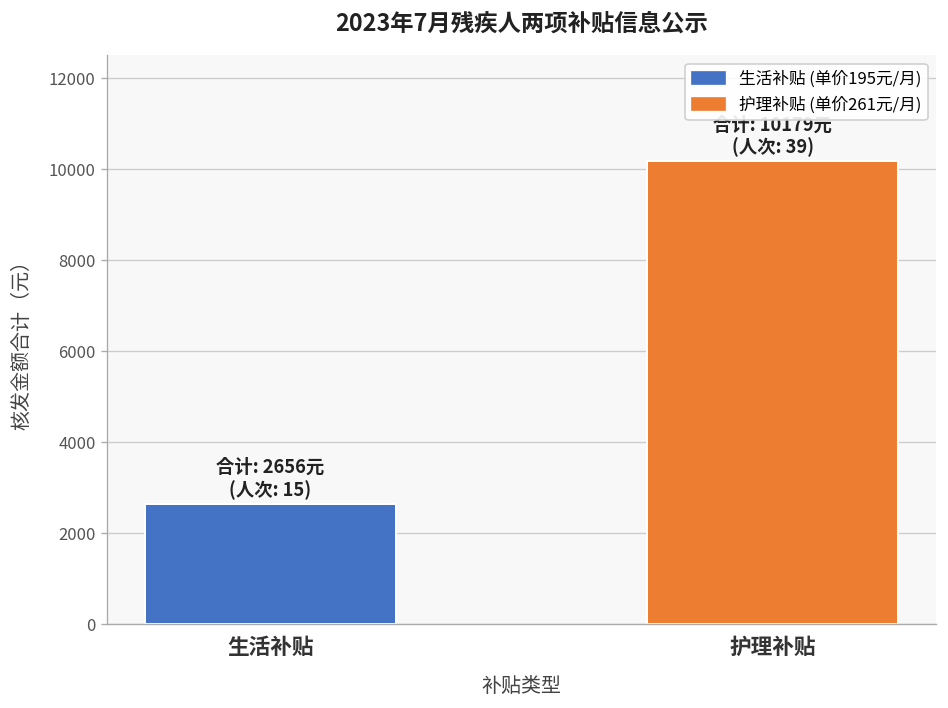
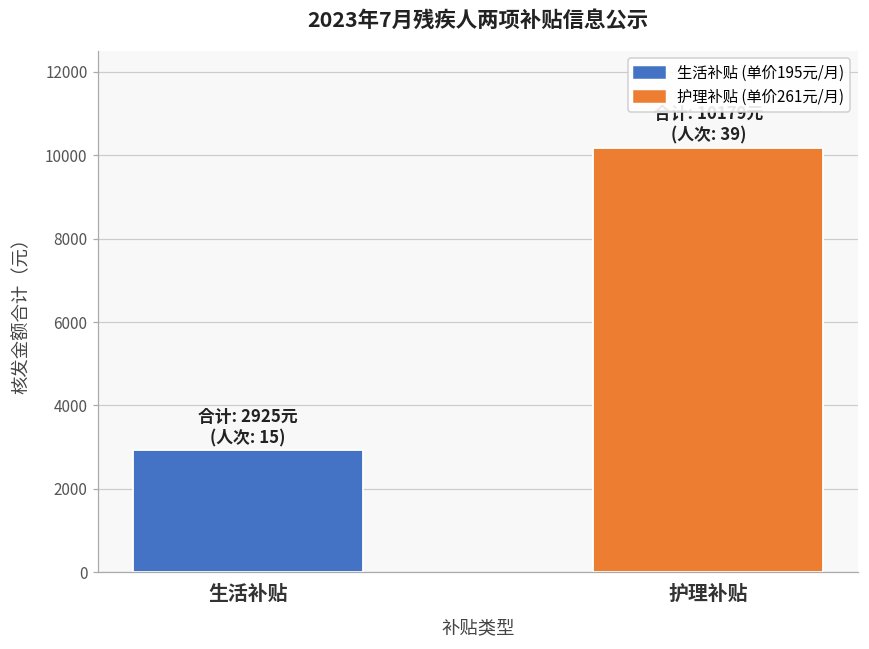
生活补贴: 2656元 -> 2925元
